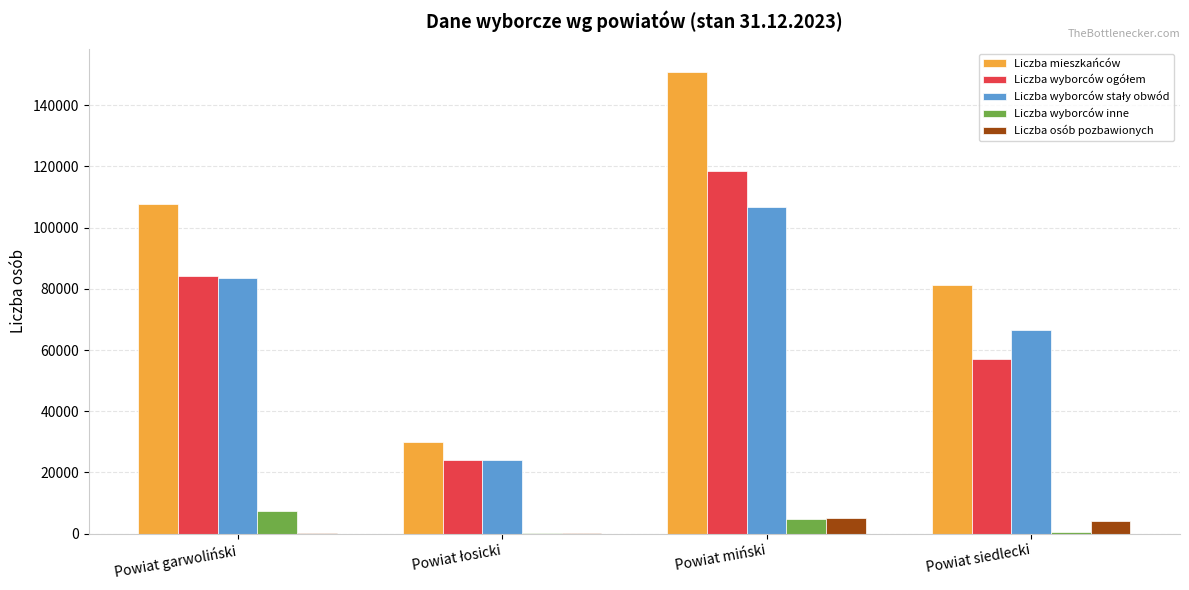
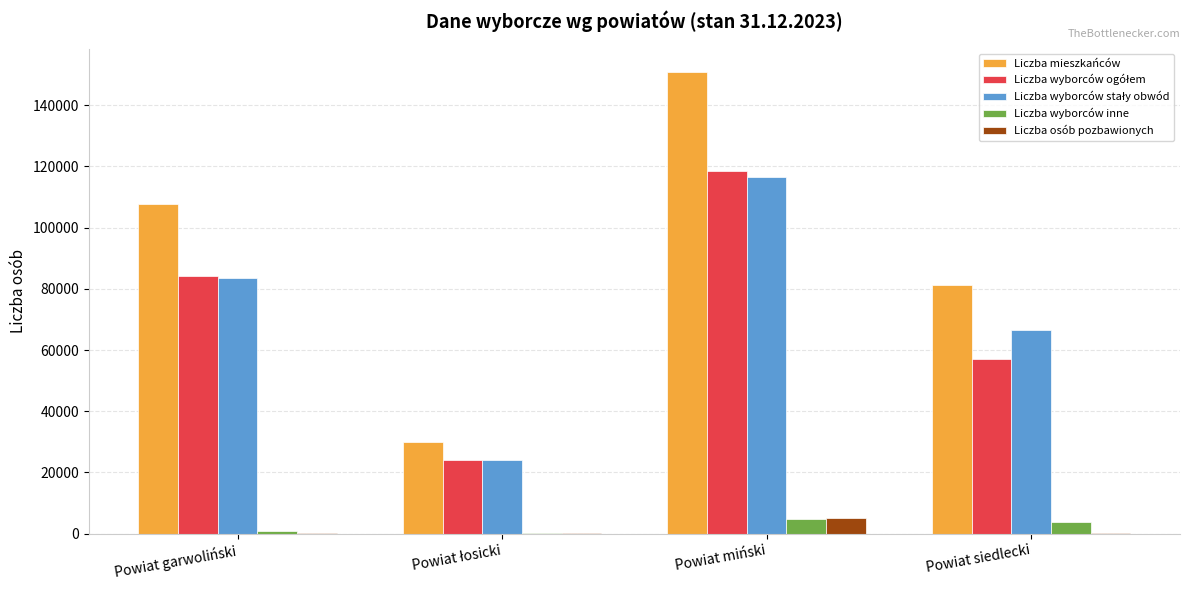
Liczba wyborców inne, Powiat garwoliński: 8000 -> 1000
Liczba wyborców stały obwód, Powiat miński: 107000 -> 117000
Liczba wyborców inne, Powiat siedlecki: 1000 -> 4000
Liczba osób pozbawionych, Powiat siedlecki: 4000 -> 0
